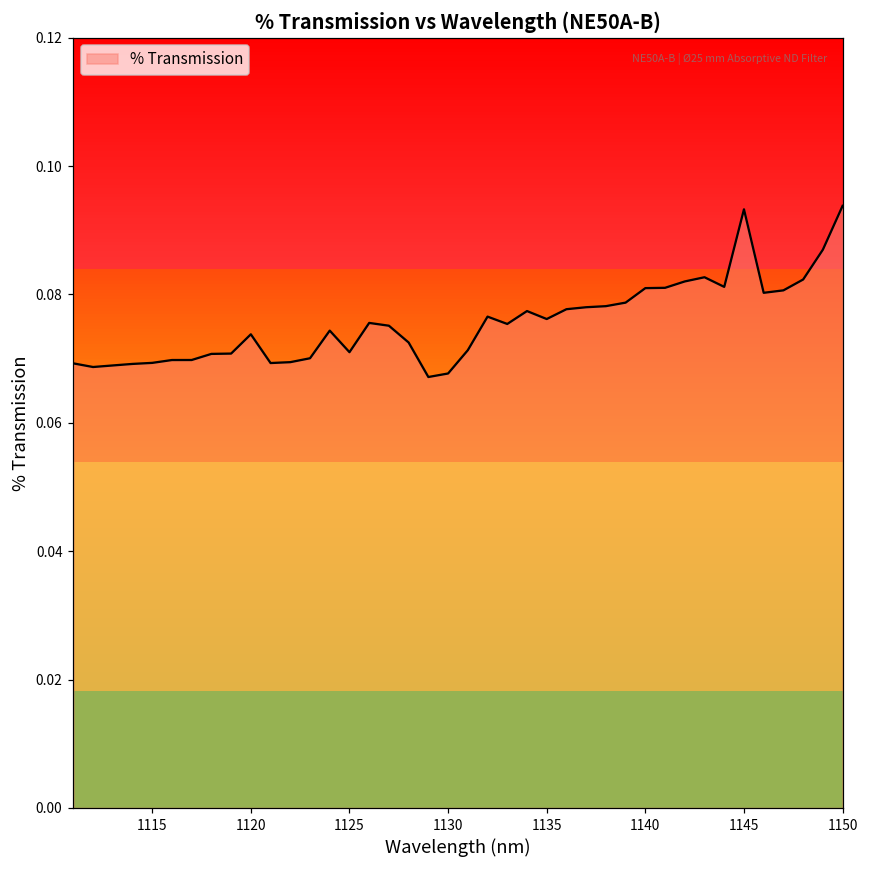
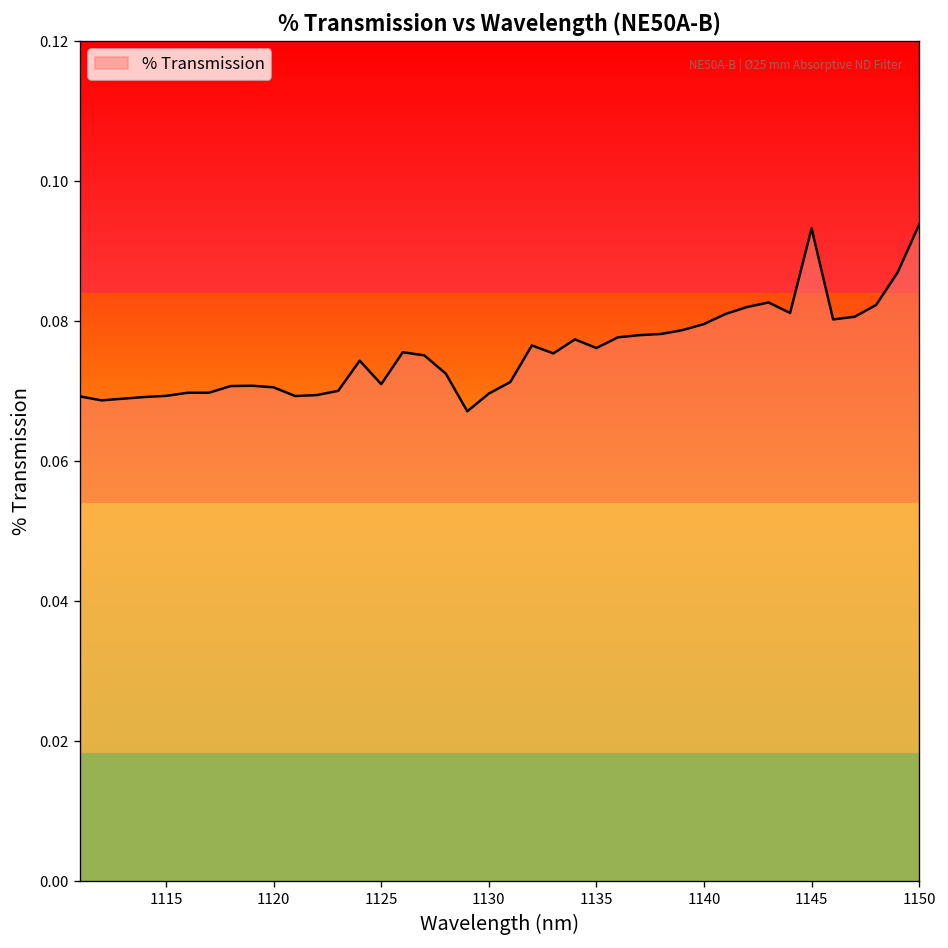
1120: 0.074 -> 0.071
1130: 0.068 -> 0.070
1140: 0.081 -> 0.080
